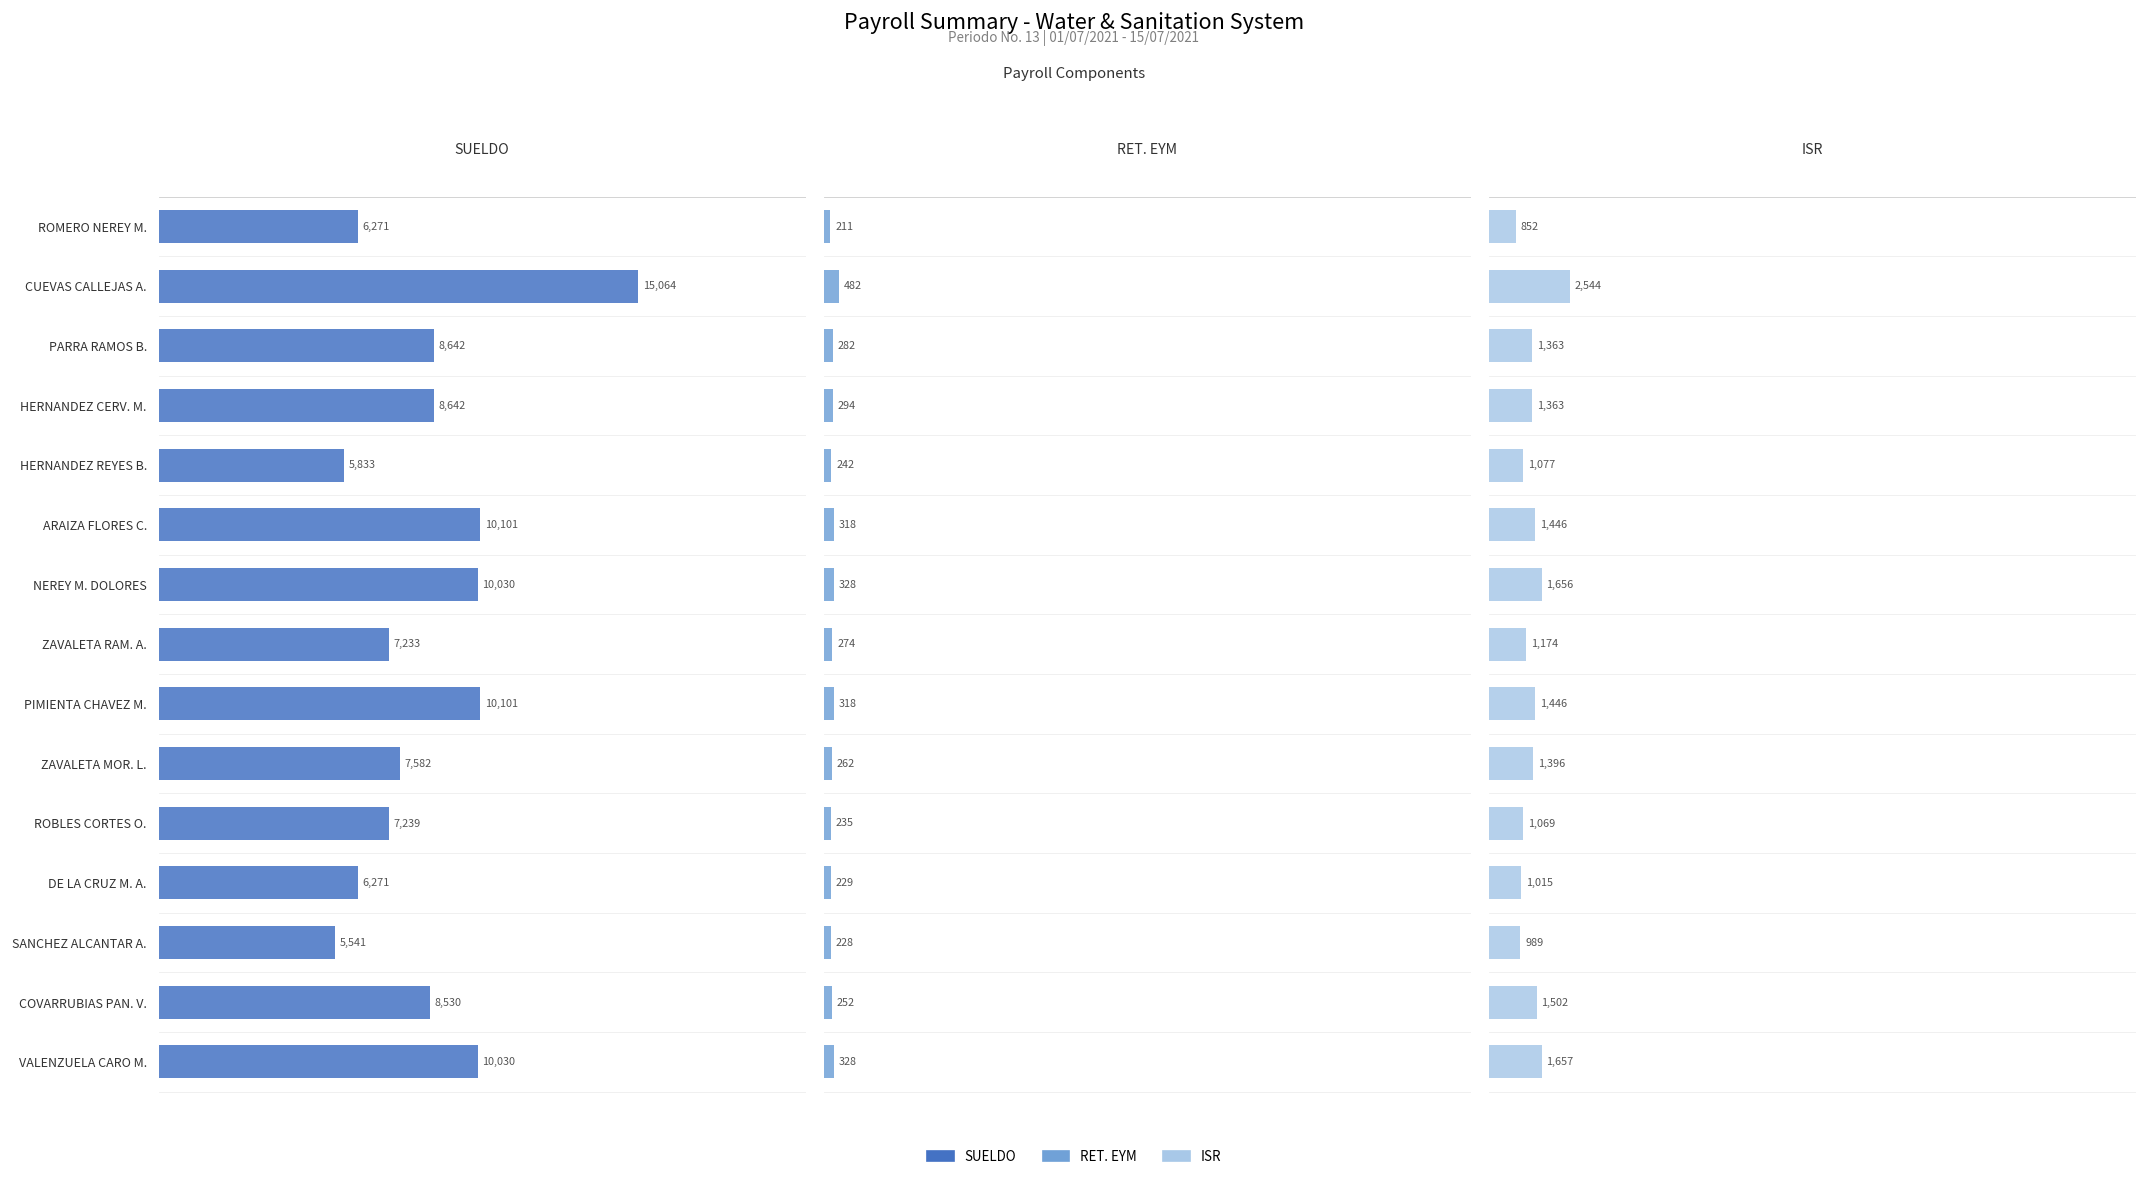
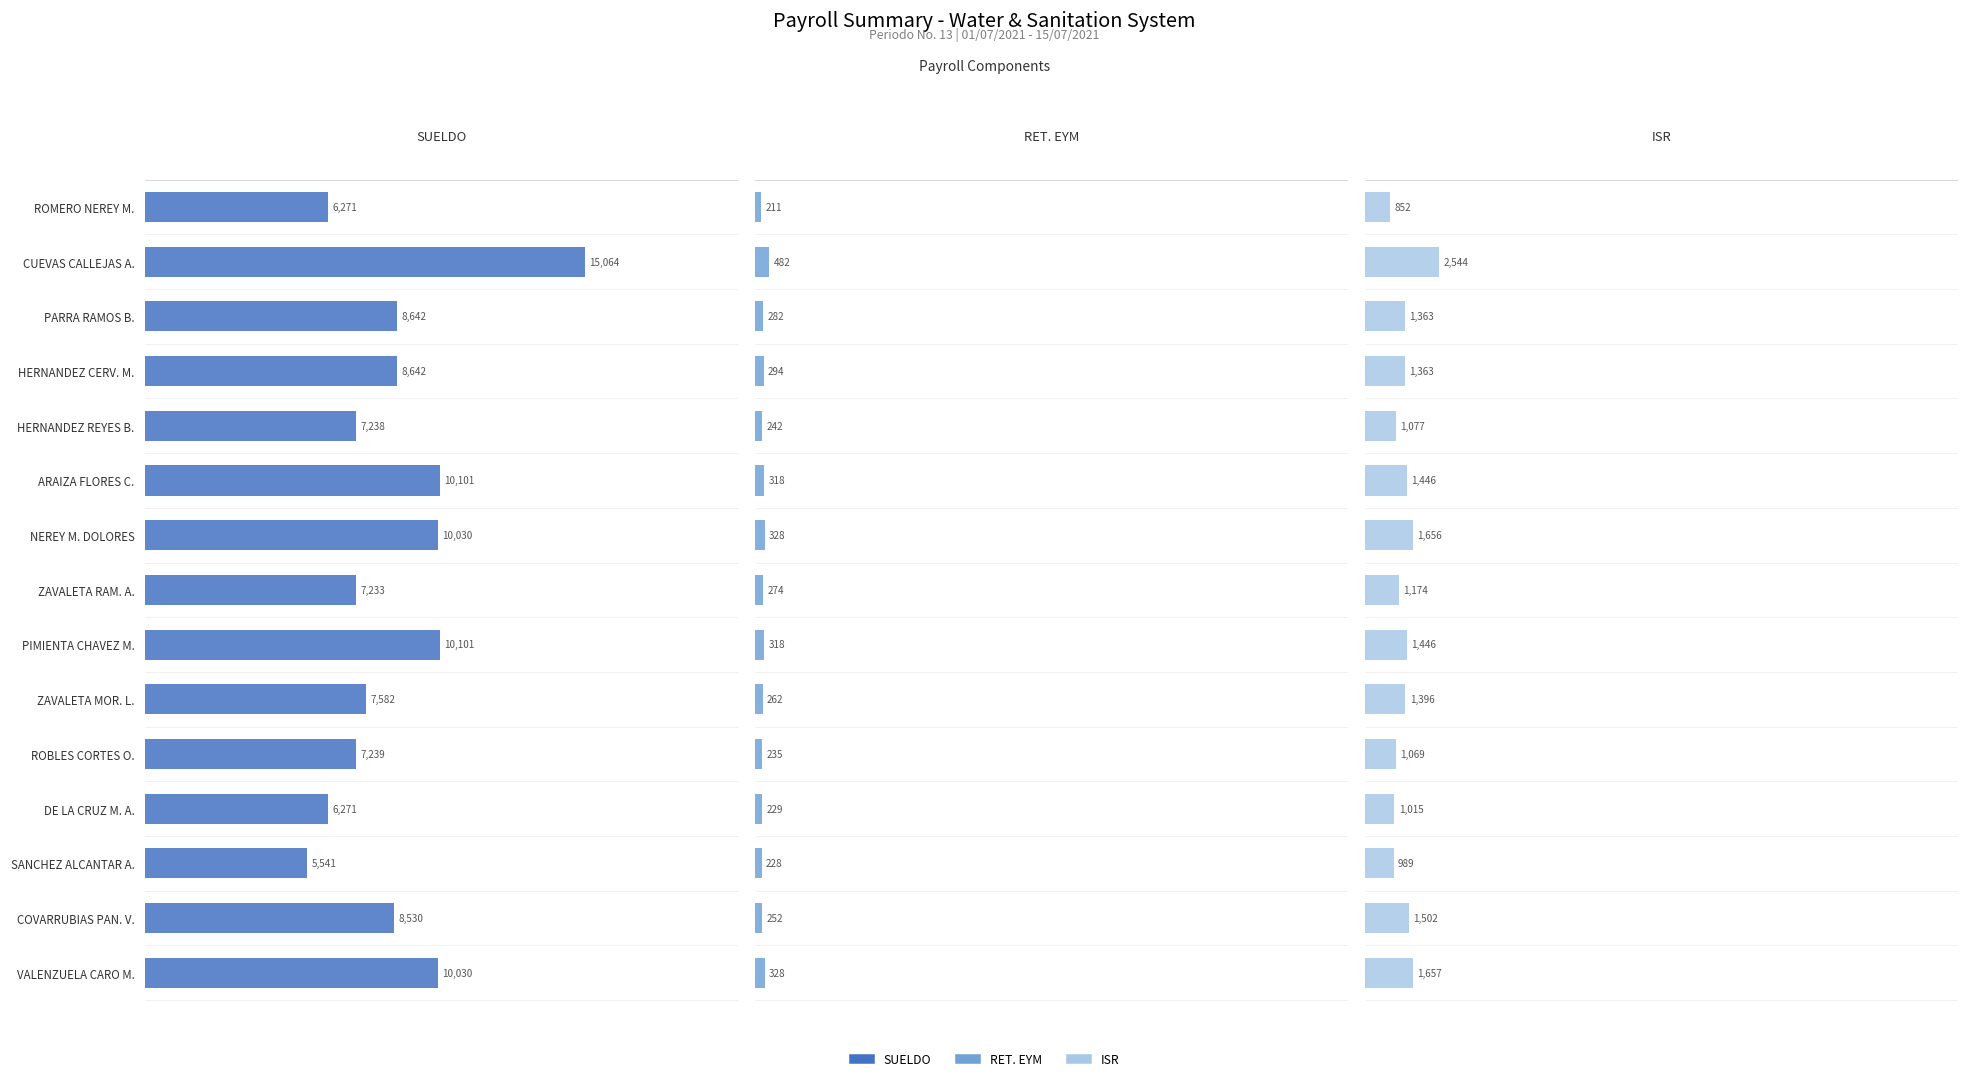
SUELDO, HERNANDEZ REYES B.: 5,833 -> 7,238
